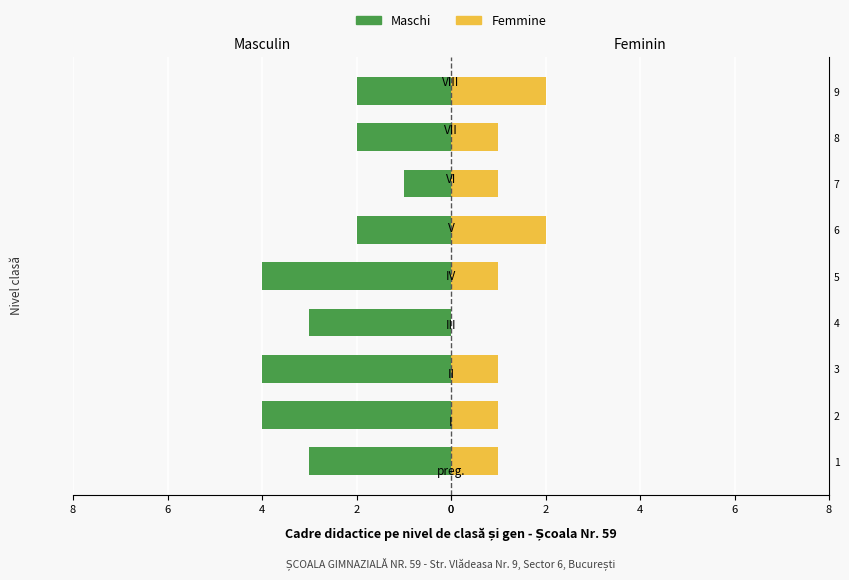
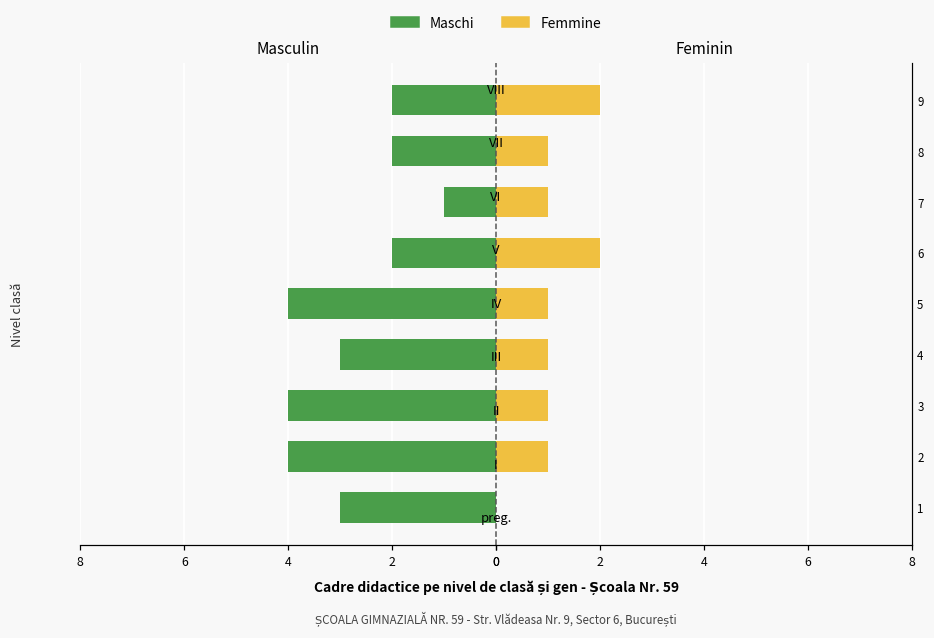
Feminin, 4: 0 -> 1
Feminin, 1: 1 -> 0
